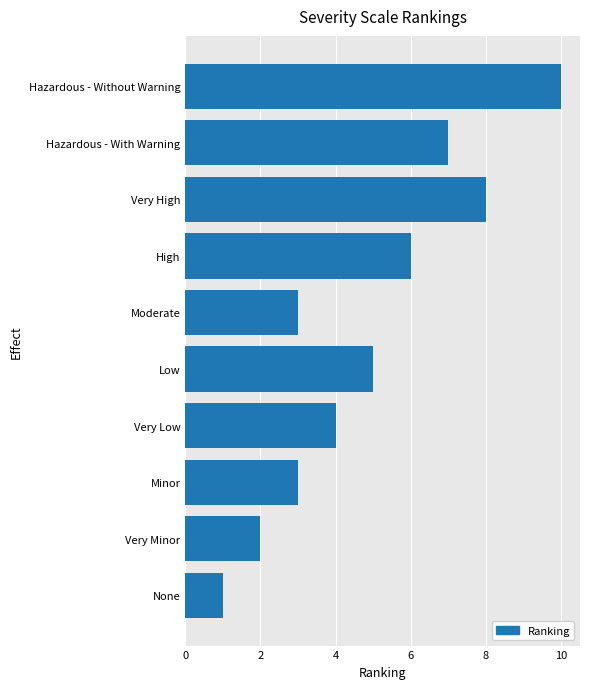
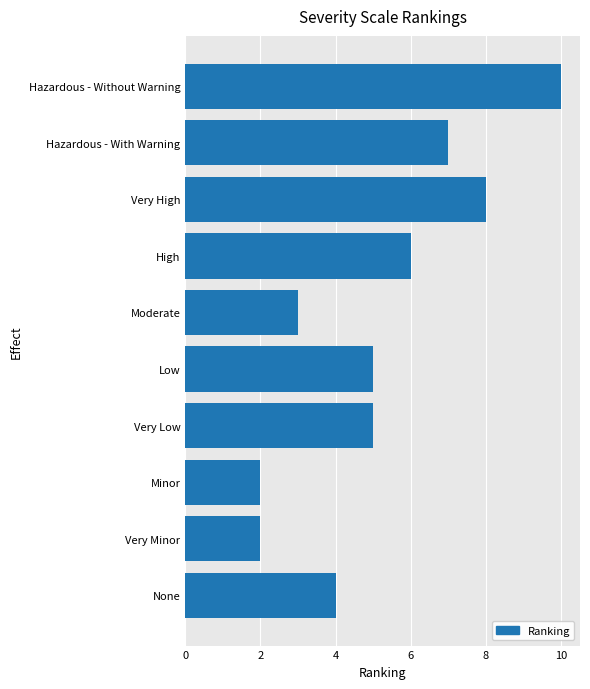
Very Low: 4 -> 5
Minor: 3 -> 2
None: 1 -> 4
